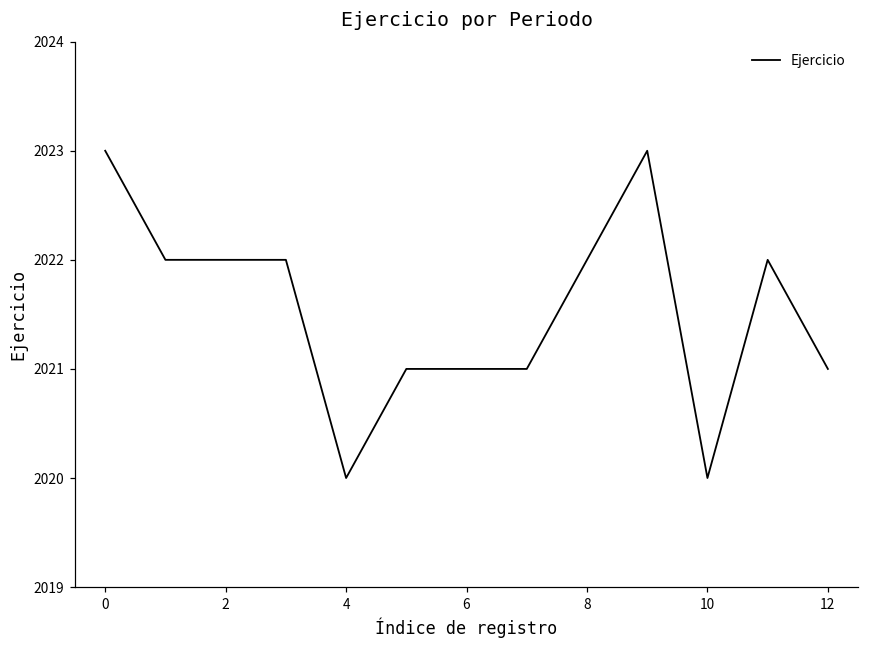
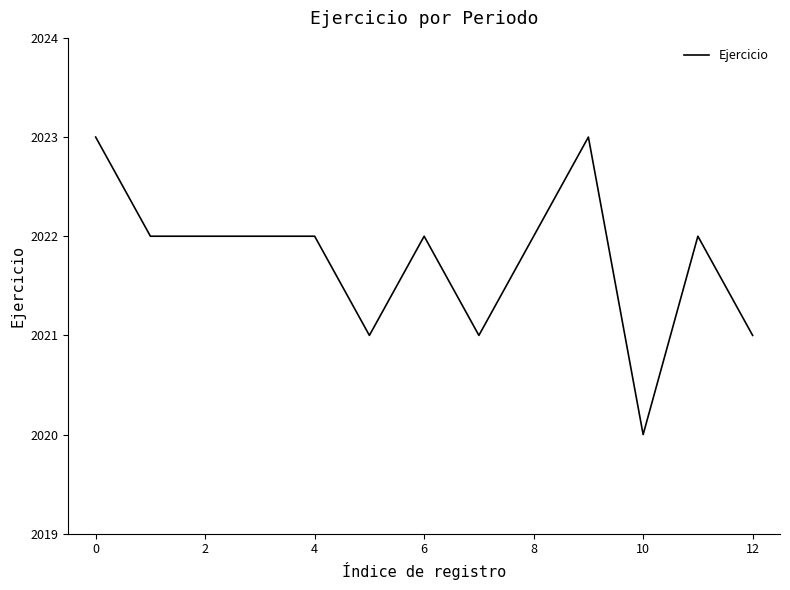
4: 2020 -> 2022
6: 2021 -> 2022
